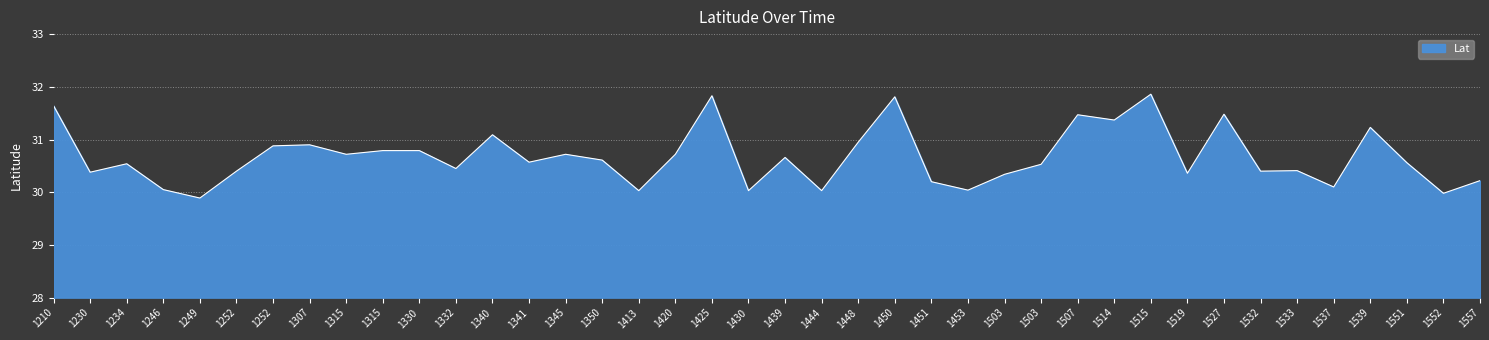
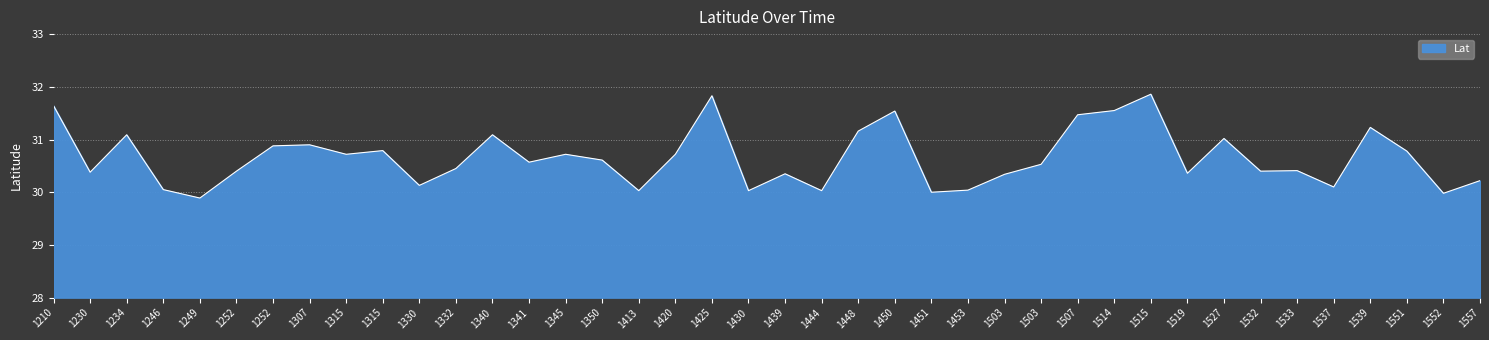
1234: 30.5 -> 31.1
1330: 30.8 -> 30.1
1439: 30.7 -> 30.4
1448: 31.0 -> 31.2
1450: 31.8 -> 31.5
1451: 30.2 -> 30.0
1514: 31.4 -> 31.6
1527: 31.5 -> 31.0
1551: 30.6 -> 30.8
